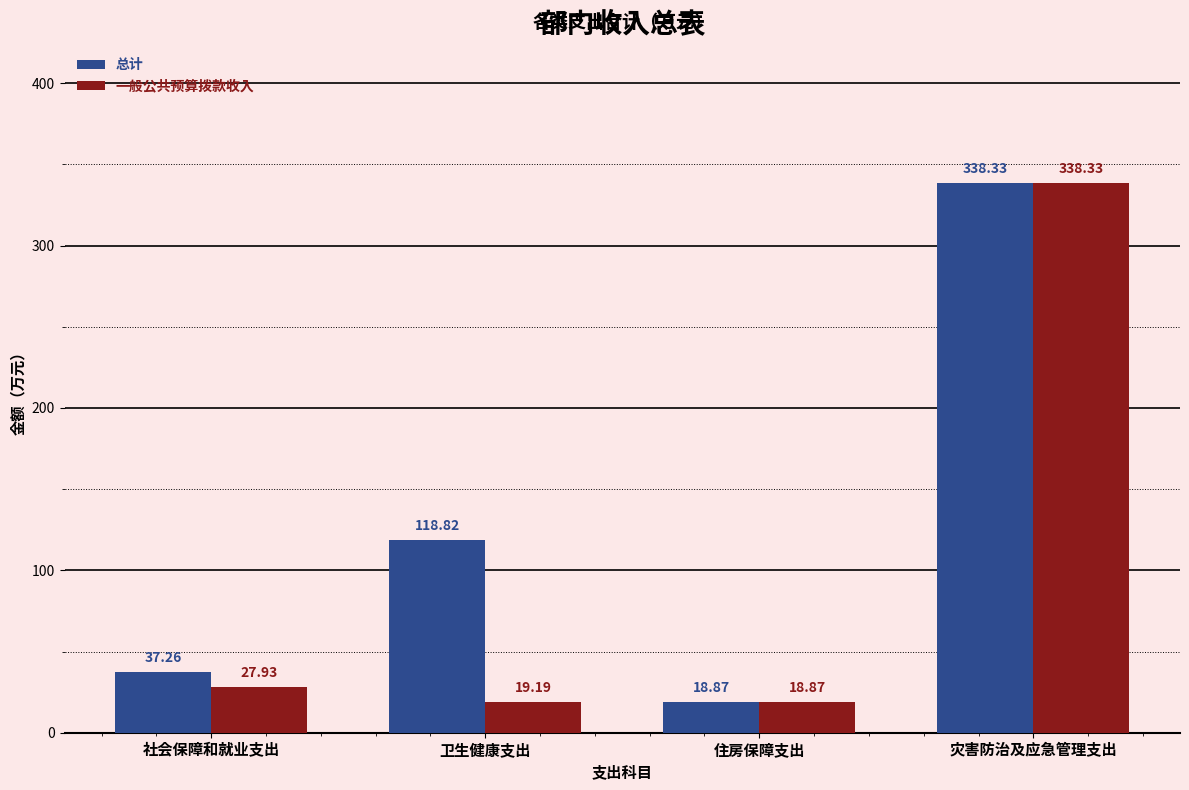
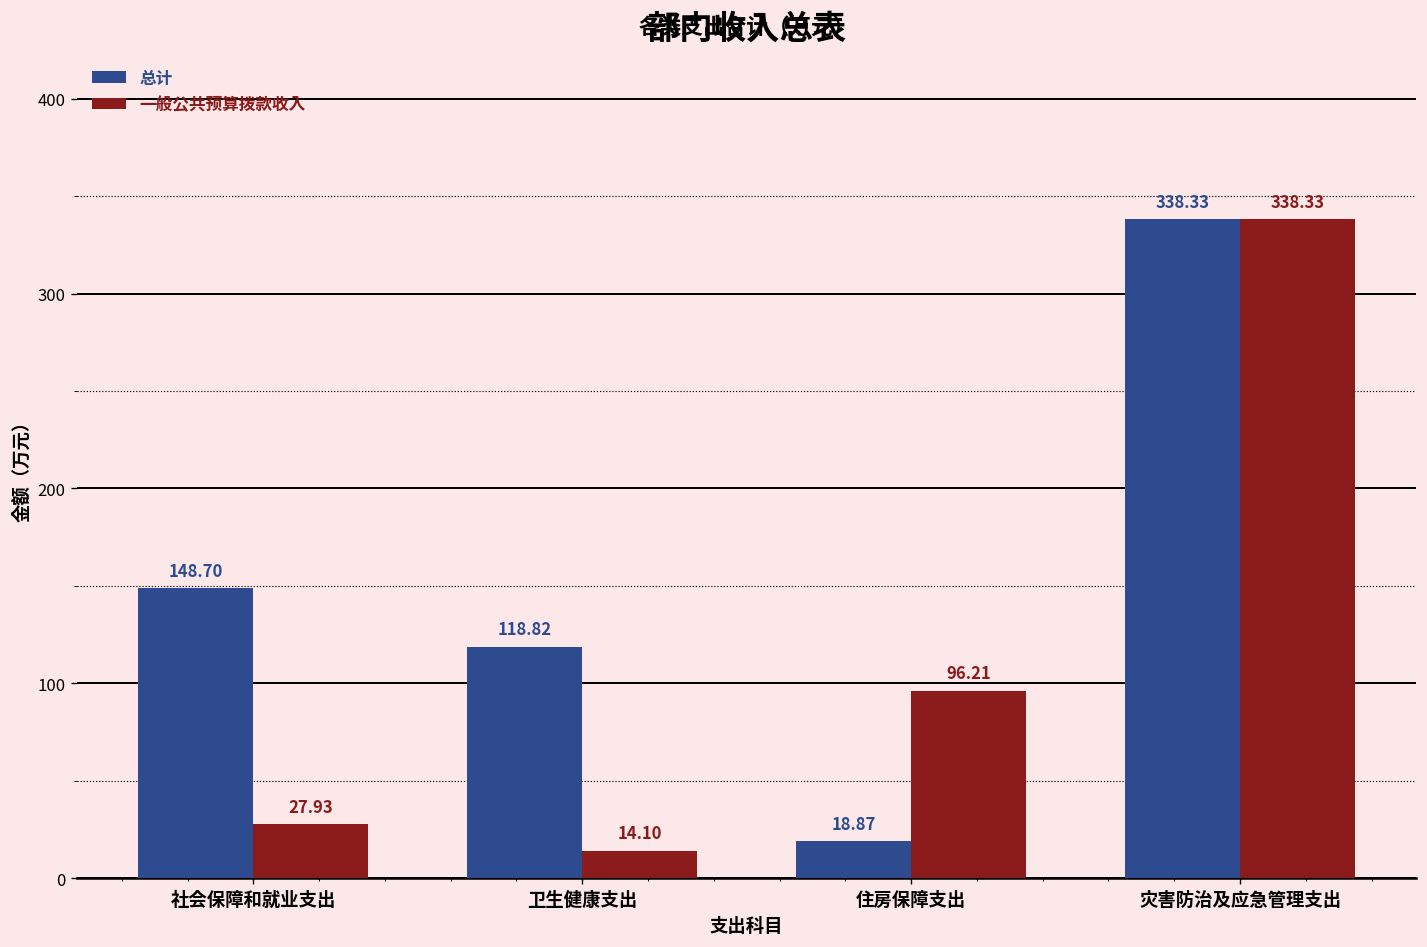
总计, 社会保障和就业支出: 37.26 -> 148.70
一般公共预算拨款收入, 卫生健康支出: 19.19 -> 14.10
一般公共预算拨款收入, 住房保障支出: 18.87 -> 96.21
